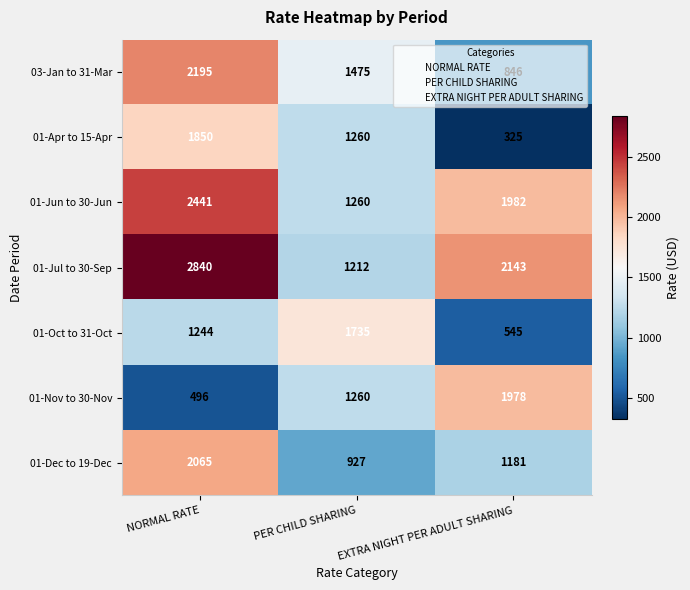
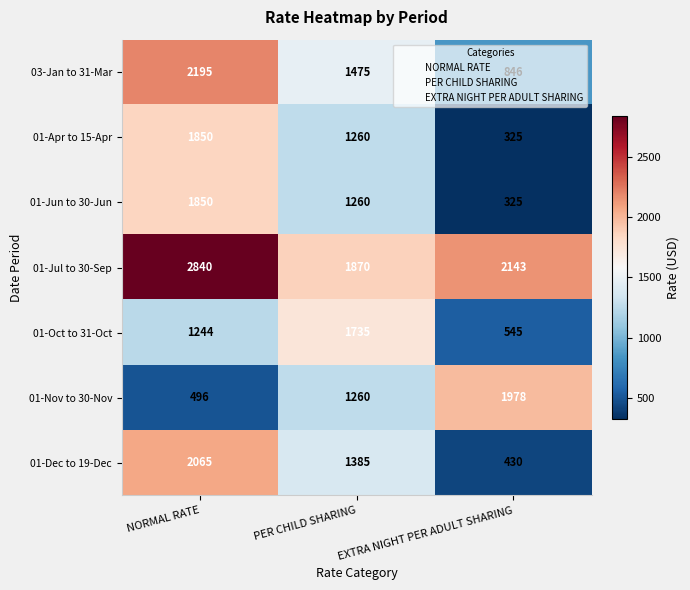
01-Jun to 30-Jun, NORMAL RATE: 2441 -> 1850
01-Jun to 30-Jun, EXTRA NIGHT PER ADULT SHARING: 1982 -> 325
01-Jul to 30-Sep, PER CHILD SHARING: 1212 -> 1870
01-Dec to 19-Dec, PER CHILD SHARING: 927 -> 1385
01-Dec to 19-Dec, EXTRA NIGHT PER ADULT SHARING: 1181 -> 430
